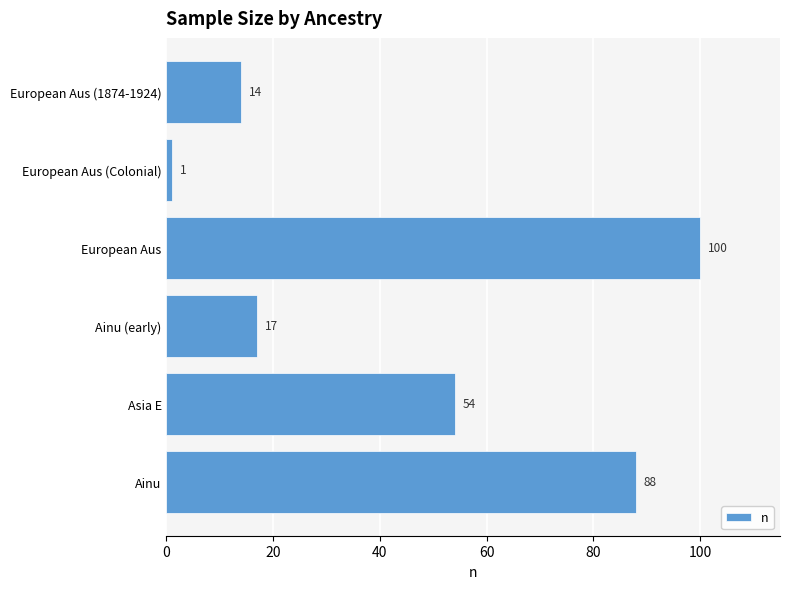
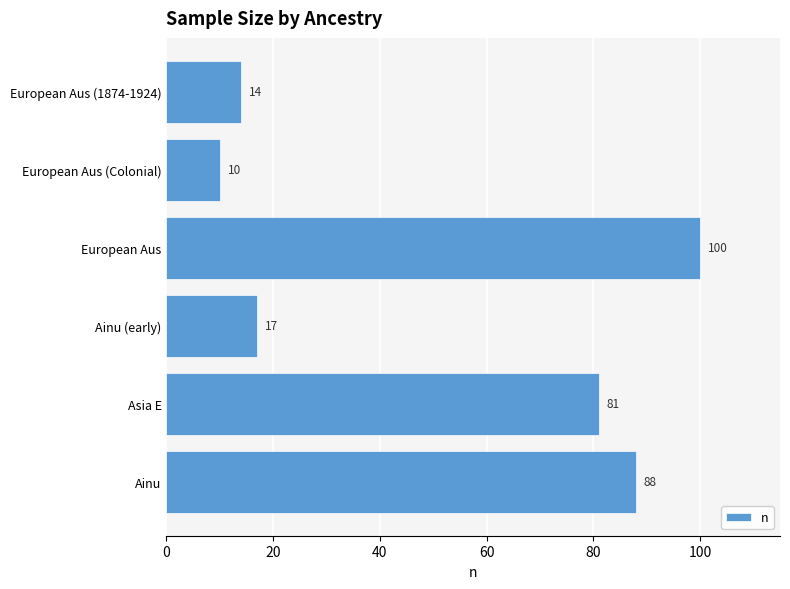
European Aus (Colonial): 1 -> 10
Asia E: 54 -> 81
